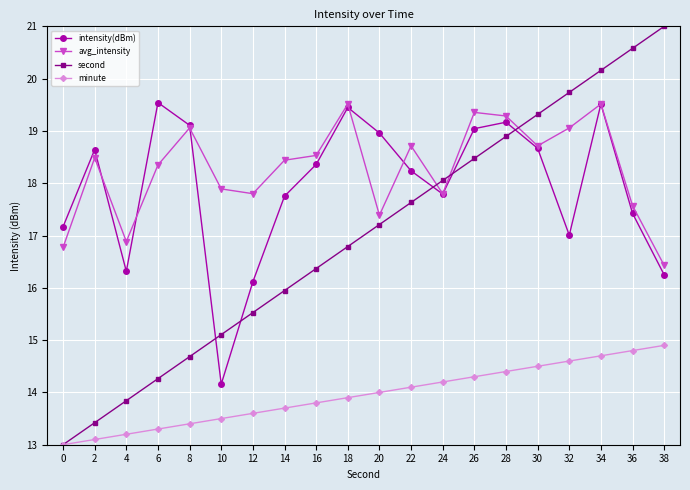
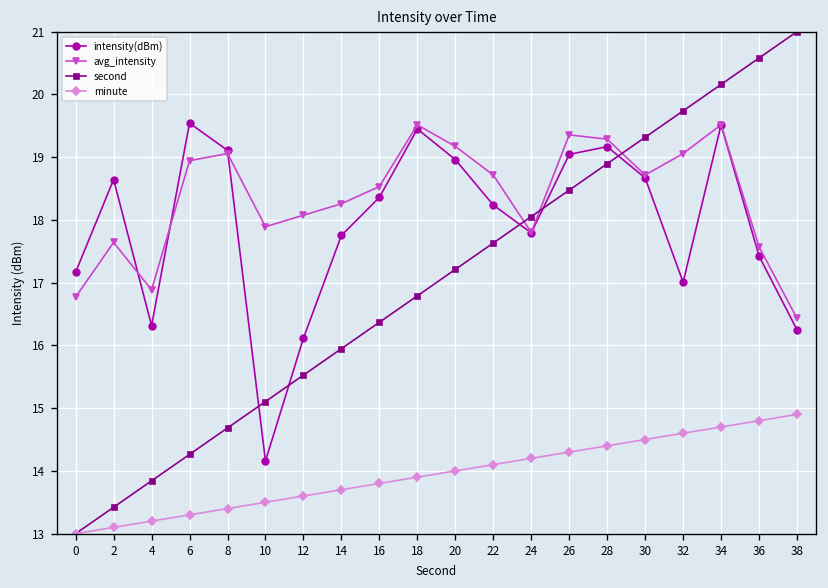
avg_intensity, 2: 18.5 -> 17.6
avg_intensity, 6: 18.3 -> 18.9
avg_intensity, 12: 17.8 -> 18.1
avg_intensity, 14: 18.4 -> 18.3
avg_intensity, 20: 17.4 -> 19.2
